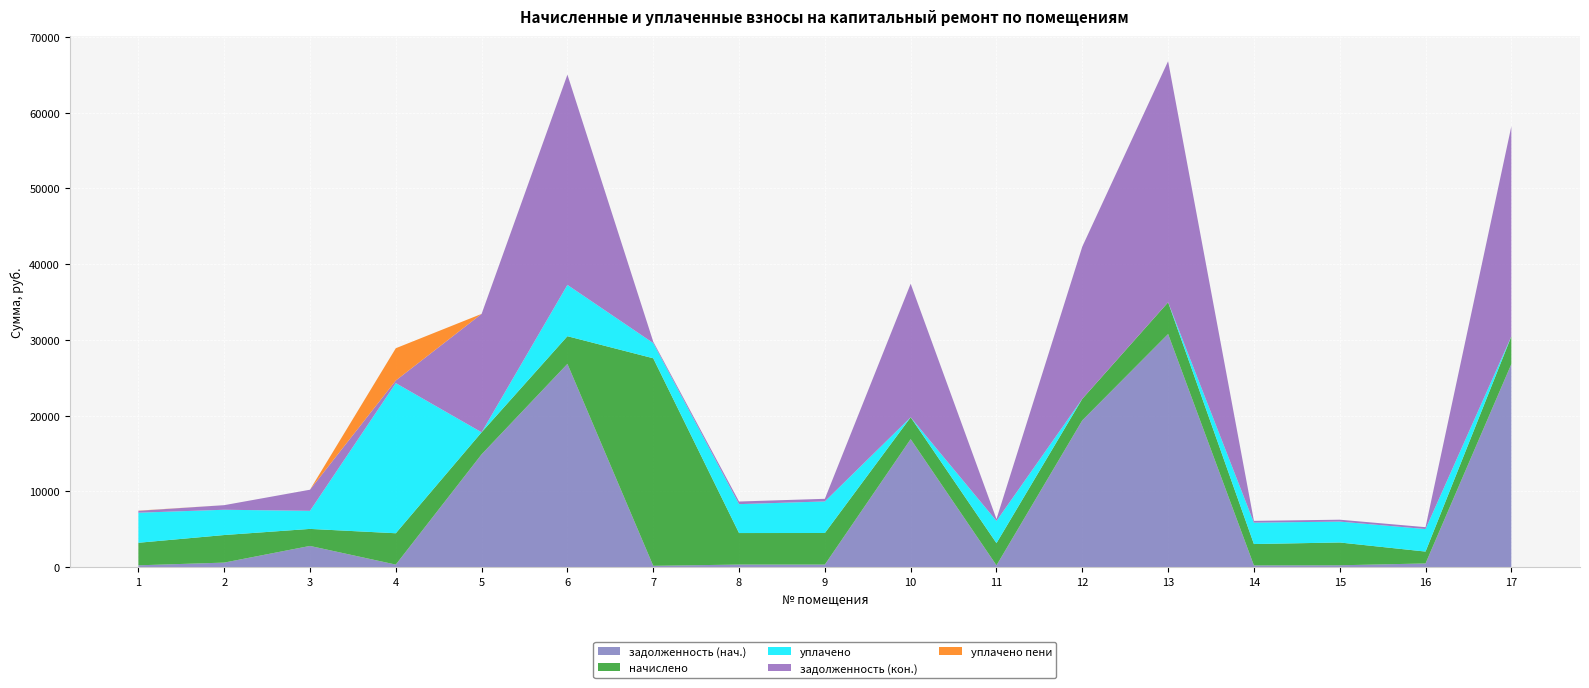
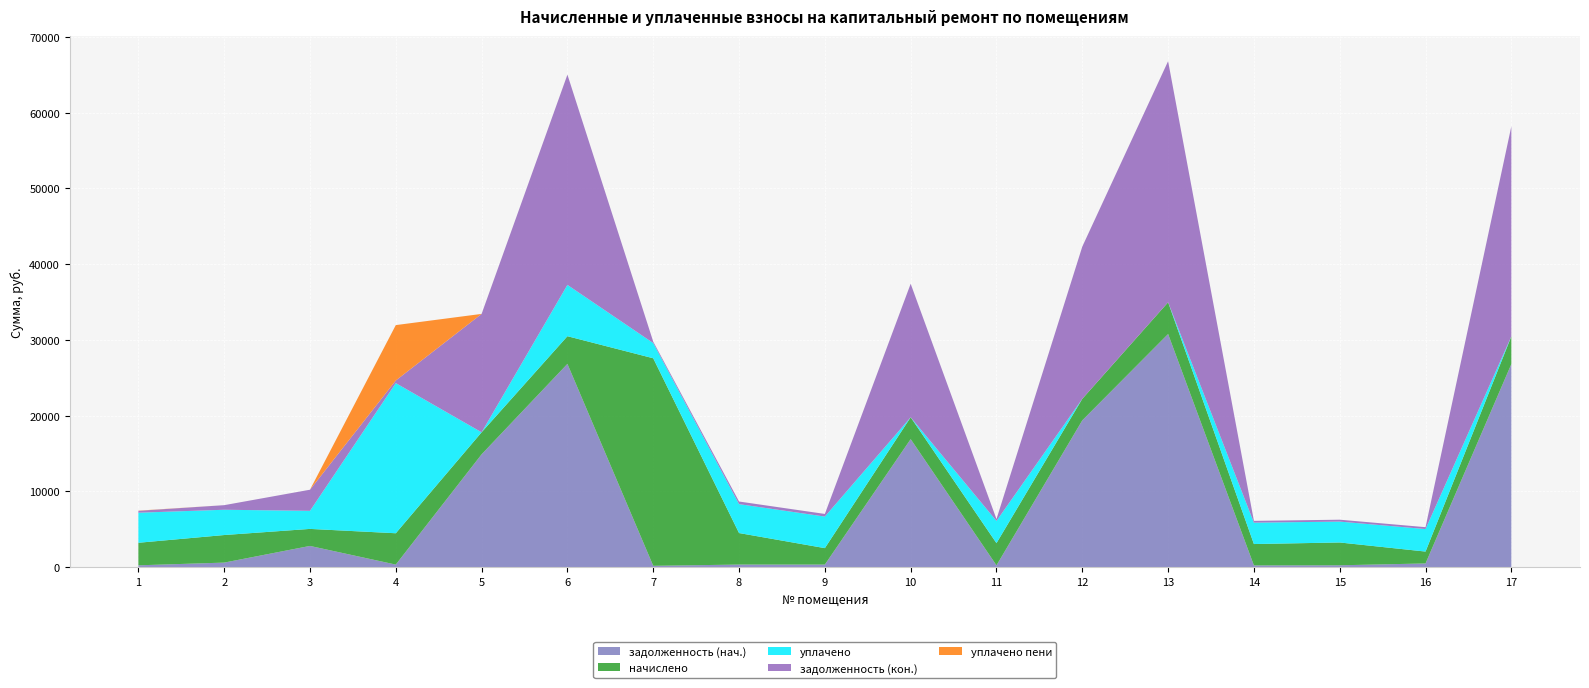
уплачено пени, 4: 4000 -> 7000
начислено, 9: 4000 -> 2000
